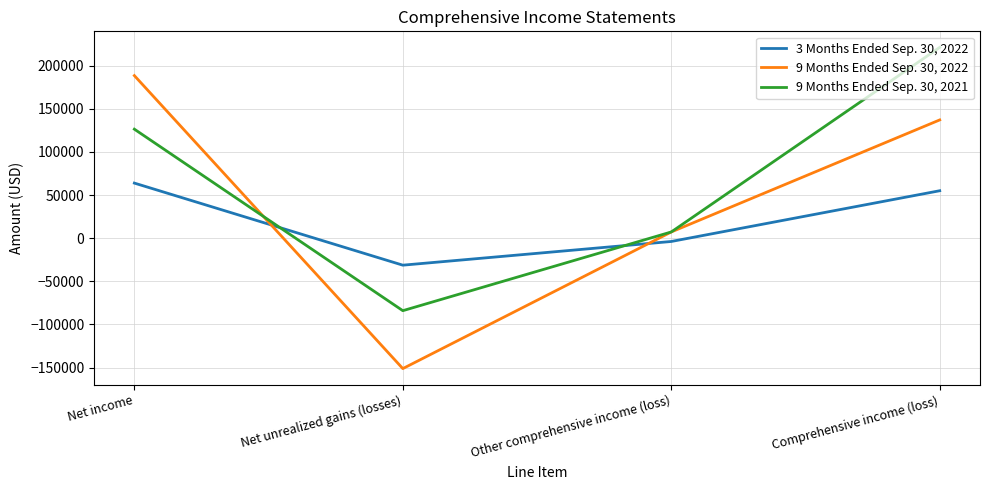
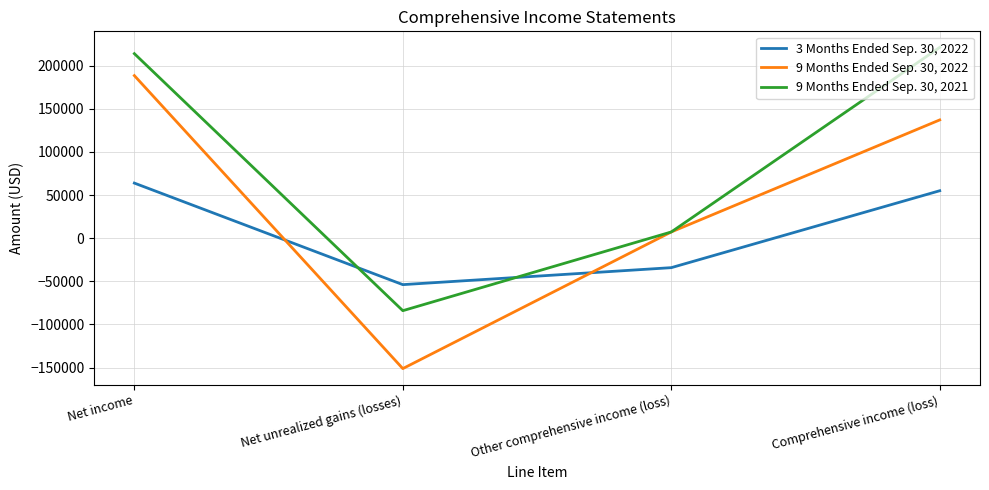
9 Months Ended Sep. 30, 2021, Net income: 130000 -> 210000
3 Months Ended Sep. 30, 2022, Net unrealized gains (losses): -30000 -> -50000
3 Months Ended Sep. 30, 2022, Other comprehensive income (loss): 0 -> -30000
